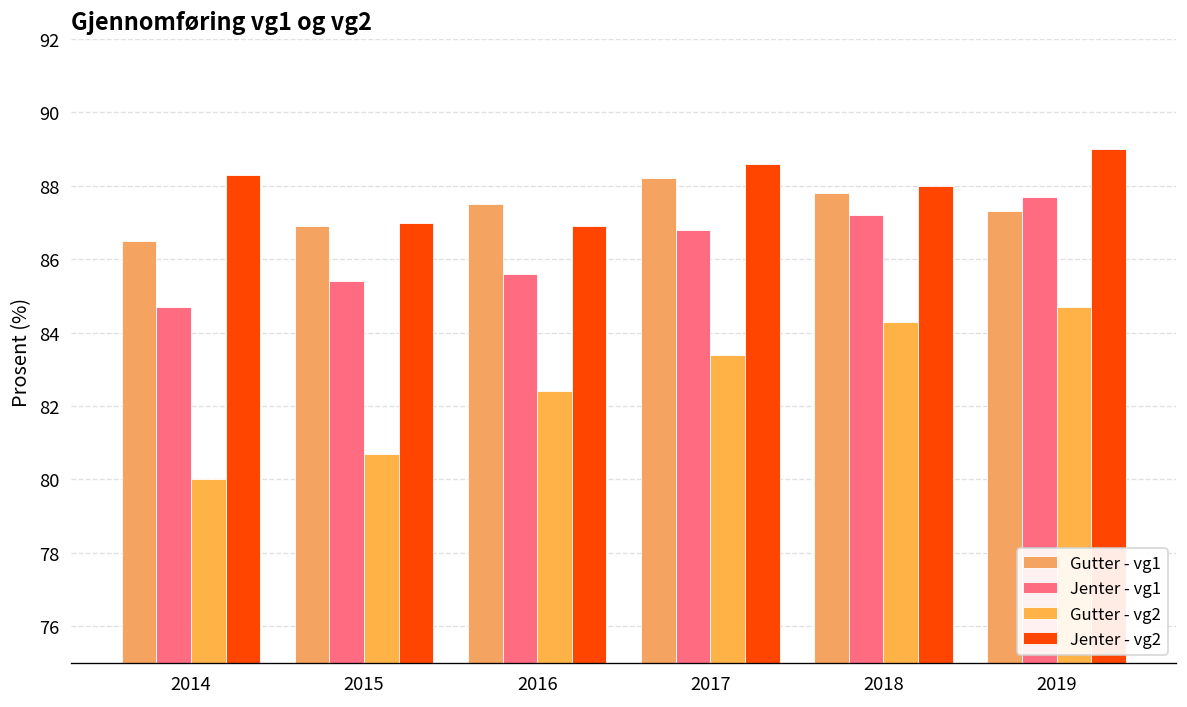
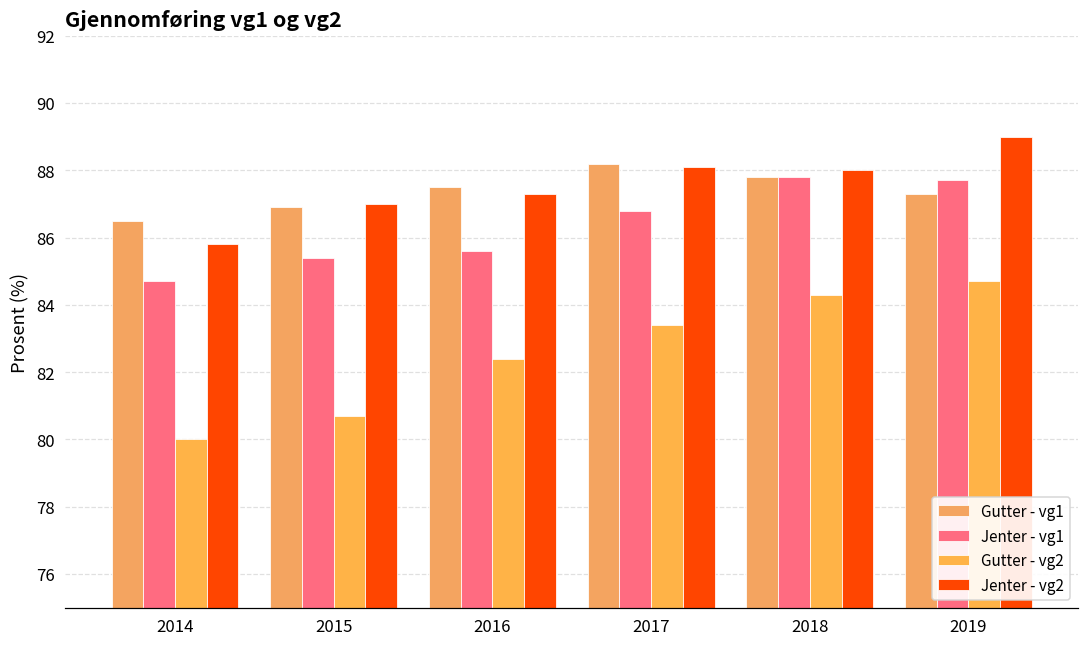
Jenter - vg2, 2014: 88.3 -> 85.8
Jenter - vg2, 2016: 86.9 -> 87.3
Jenter - vg2, 2017: 88.6 -> 88.1
Jenter - vg1, 2018: 87.2 -> 87.8
